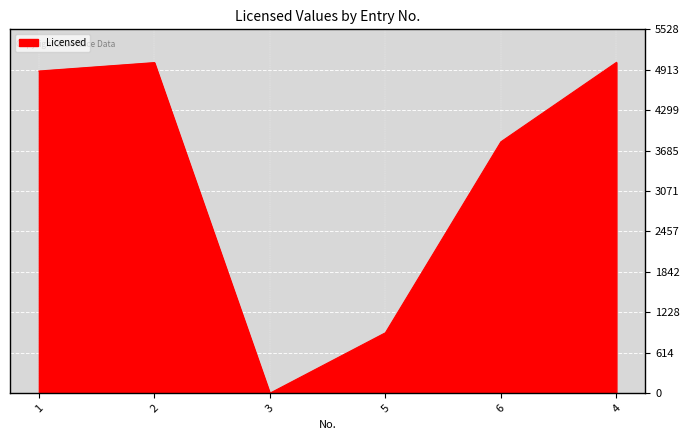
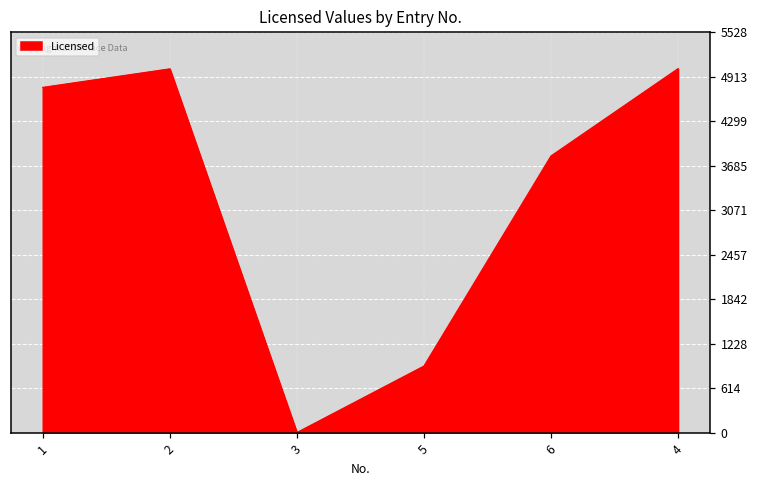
1: 4900 -> 4800
